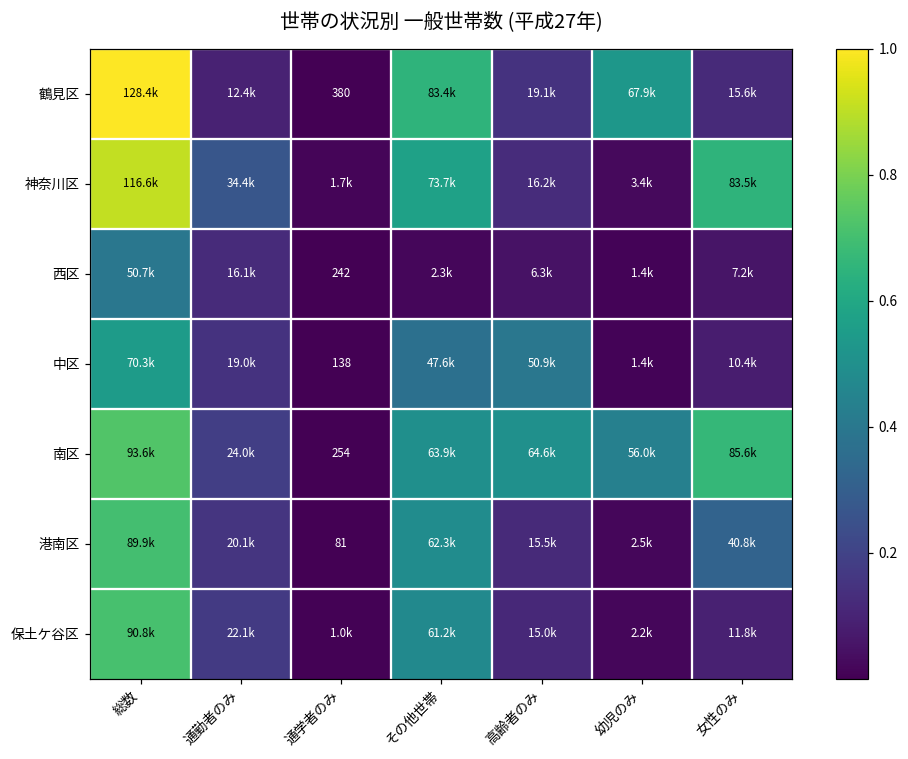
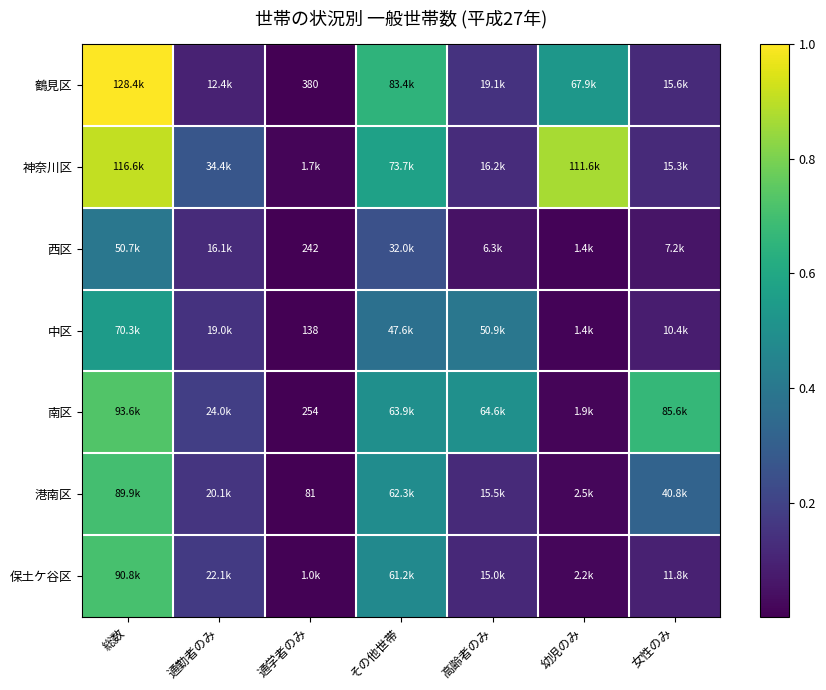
神奈川区, 幼児のみ: 3.4k -> 111.6k
神奈川区, 女性のみ: 83.5k -> 15.3k
西区, その他世帯: 2.3k -> 32.0k
南区, 幼児のみ: 56.0k -> 1.9k
